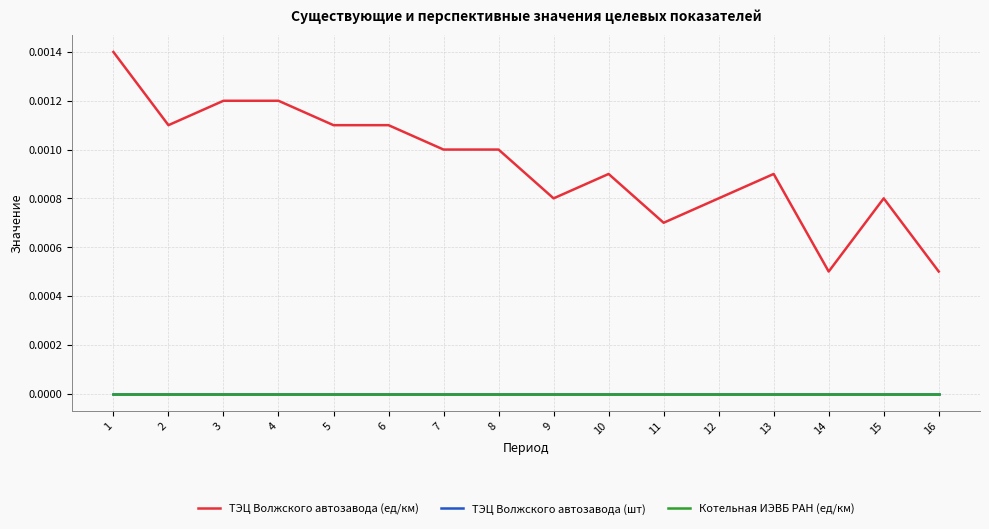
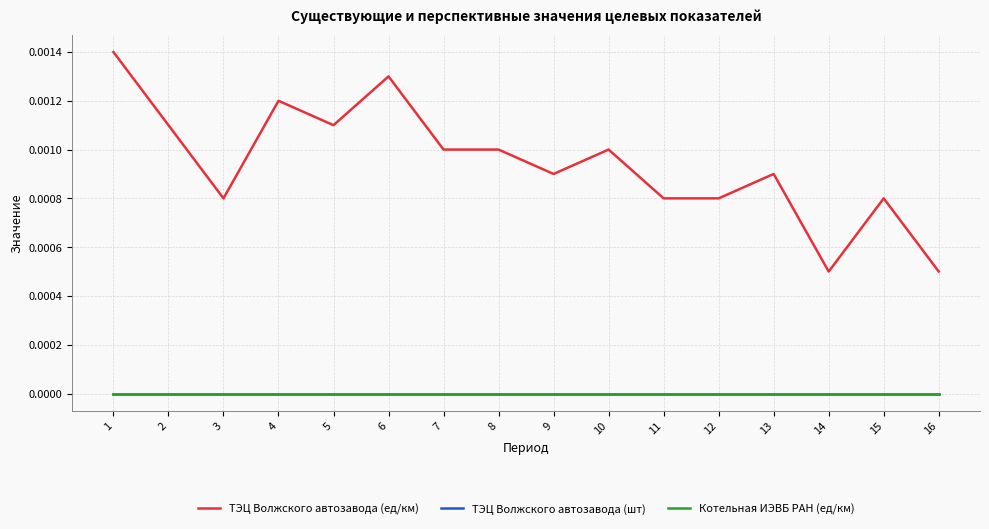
ТЭЦ Волжского автозавода (ед/км), 3: 0.0012 -> 0.0008
ТЭЦ Волжского автозавода (ед/км), 6: 0.0011 -> 0.0013
ТЭЦ Волжского автозавода (ед/км), 9: 0.0008 -> 0.0009
ТЭЦ Волжского автозавода (ед/км), 10: 0.0009 -> 0.0010
ТЭЦ Волжского автозавода (ед/км), 11: 0.0007 -> 0.0008
